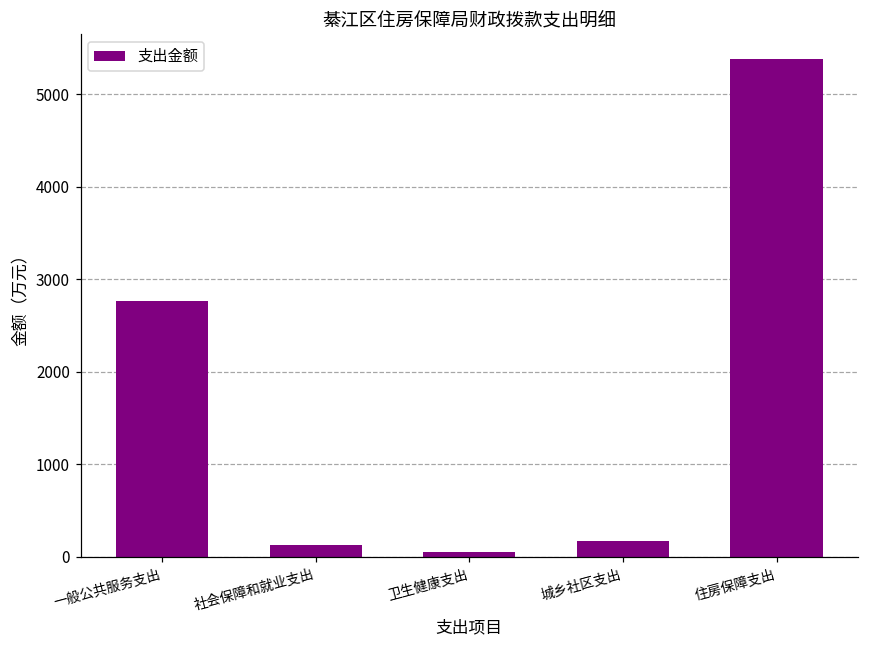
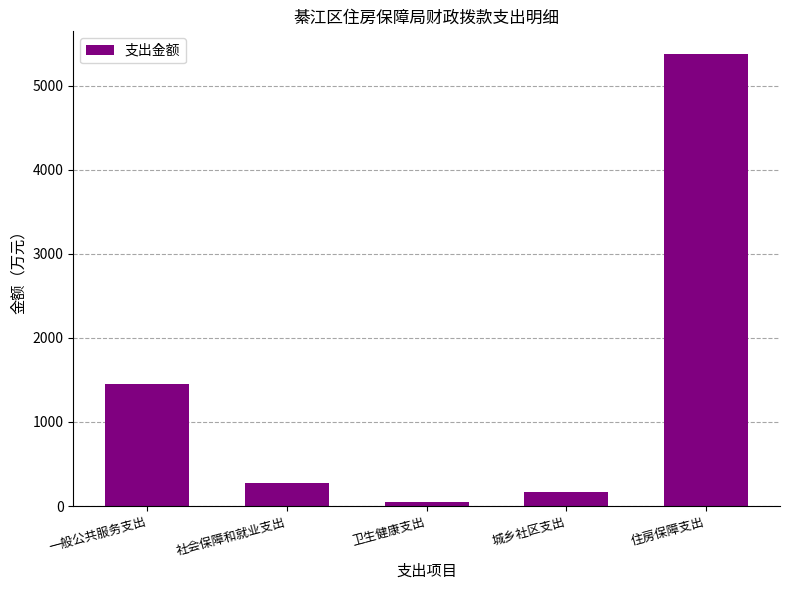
一般公共服务支出: 2800 -> 1500
社会保障和就业支出: 100 -> 300
